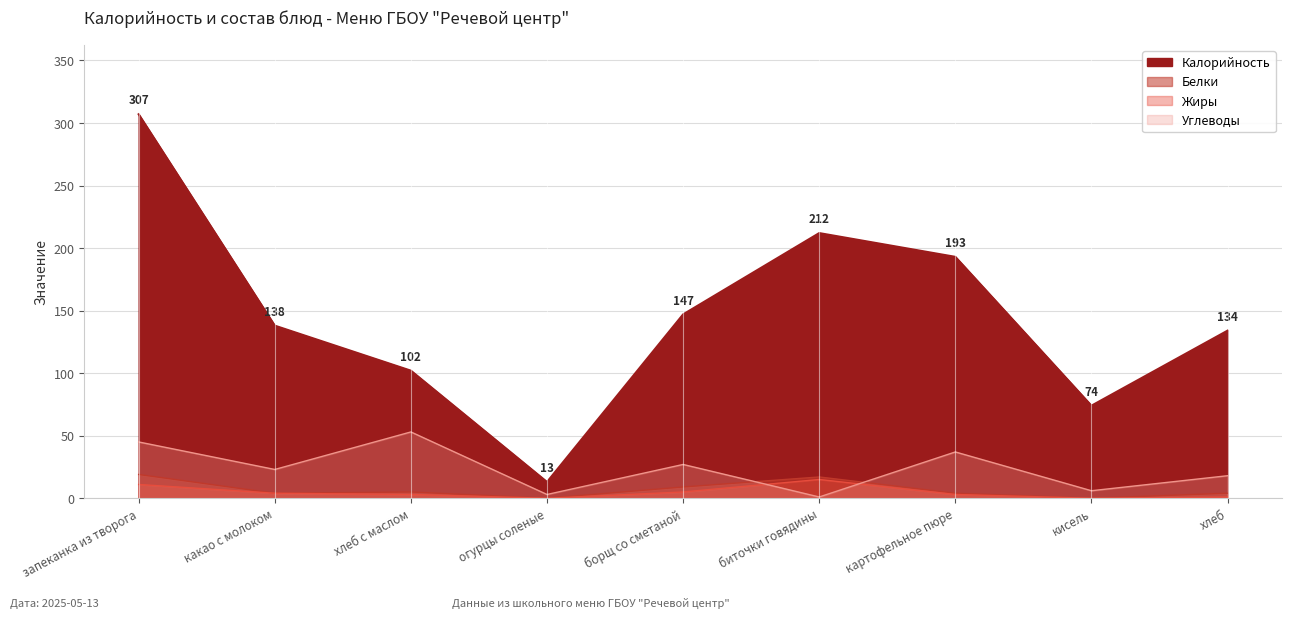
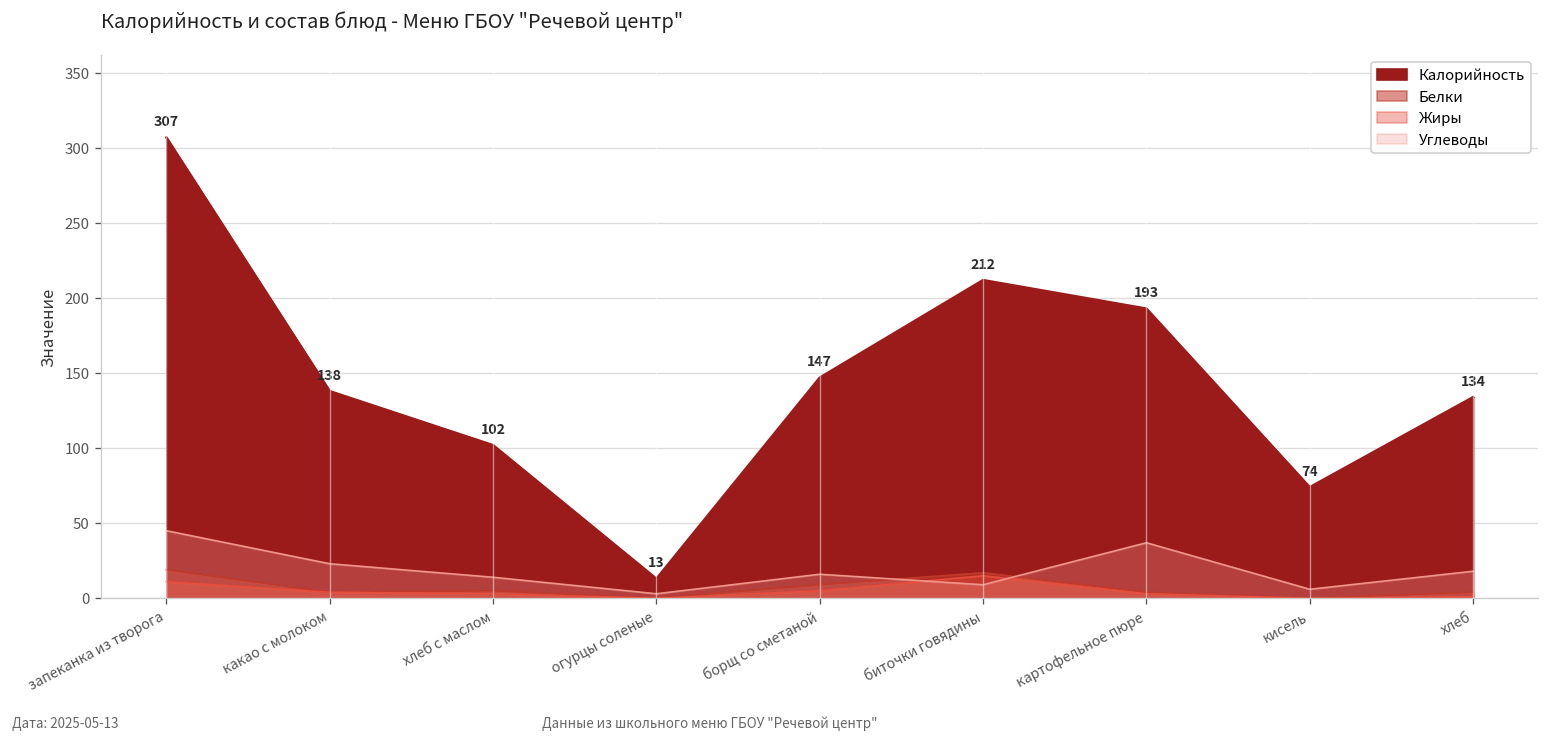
Углеводы, хлеб с маслом: 53 -> 14
Углеводы, борщ со сметаной: 27 -> 16
Углеводы, биточки говядины: 1 -> 9
